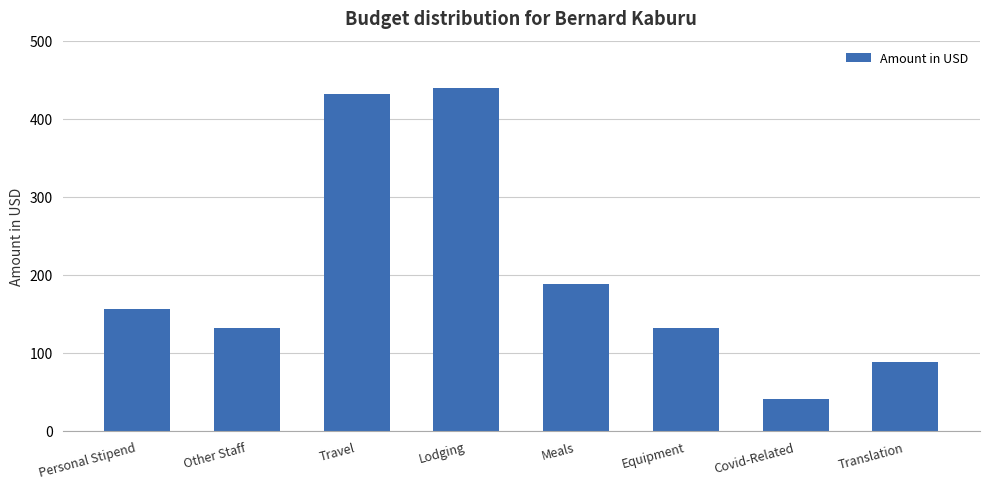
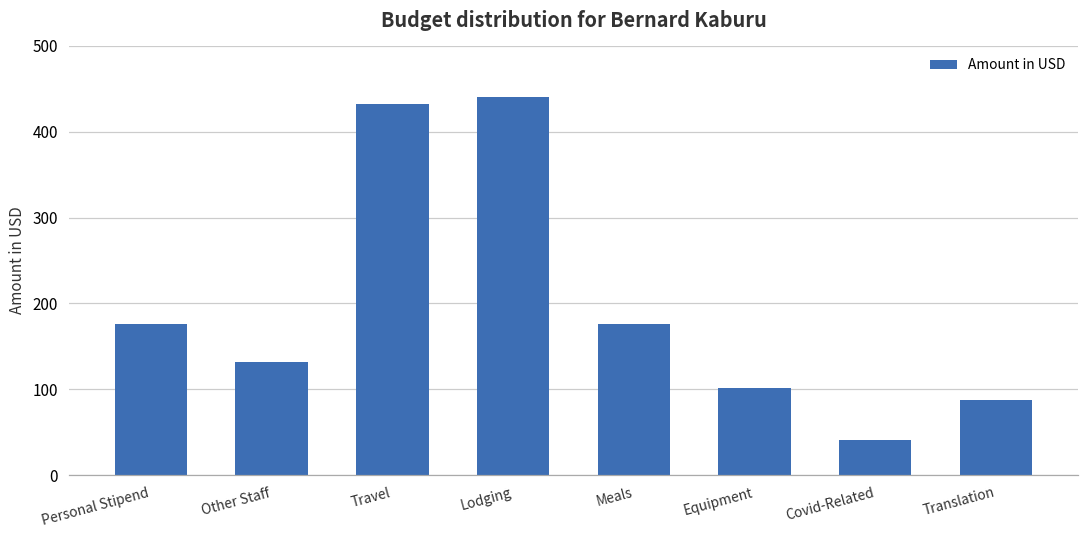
Personal Stipend: 160 -> 180
Meals: 190 -> 180
Equipment: 130 -> 100
